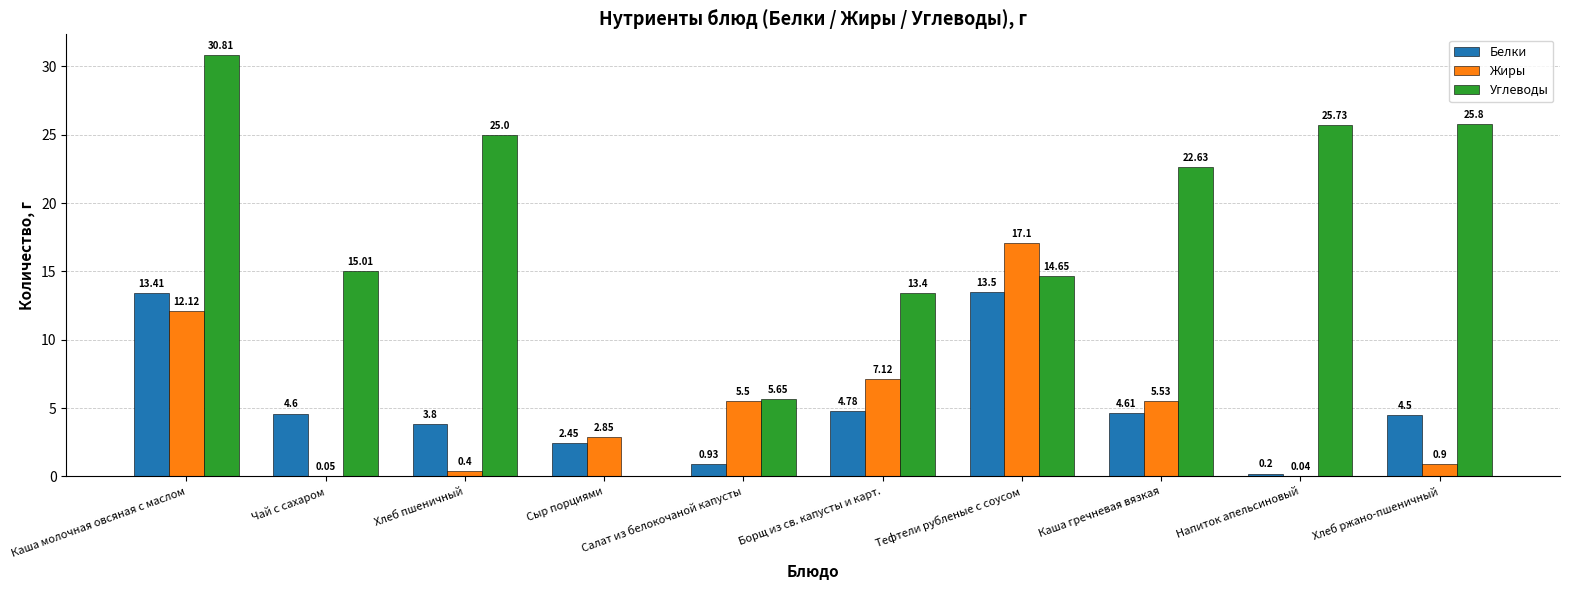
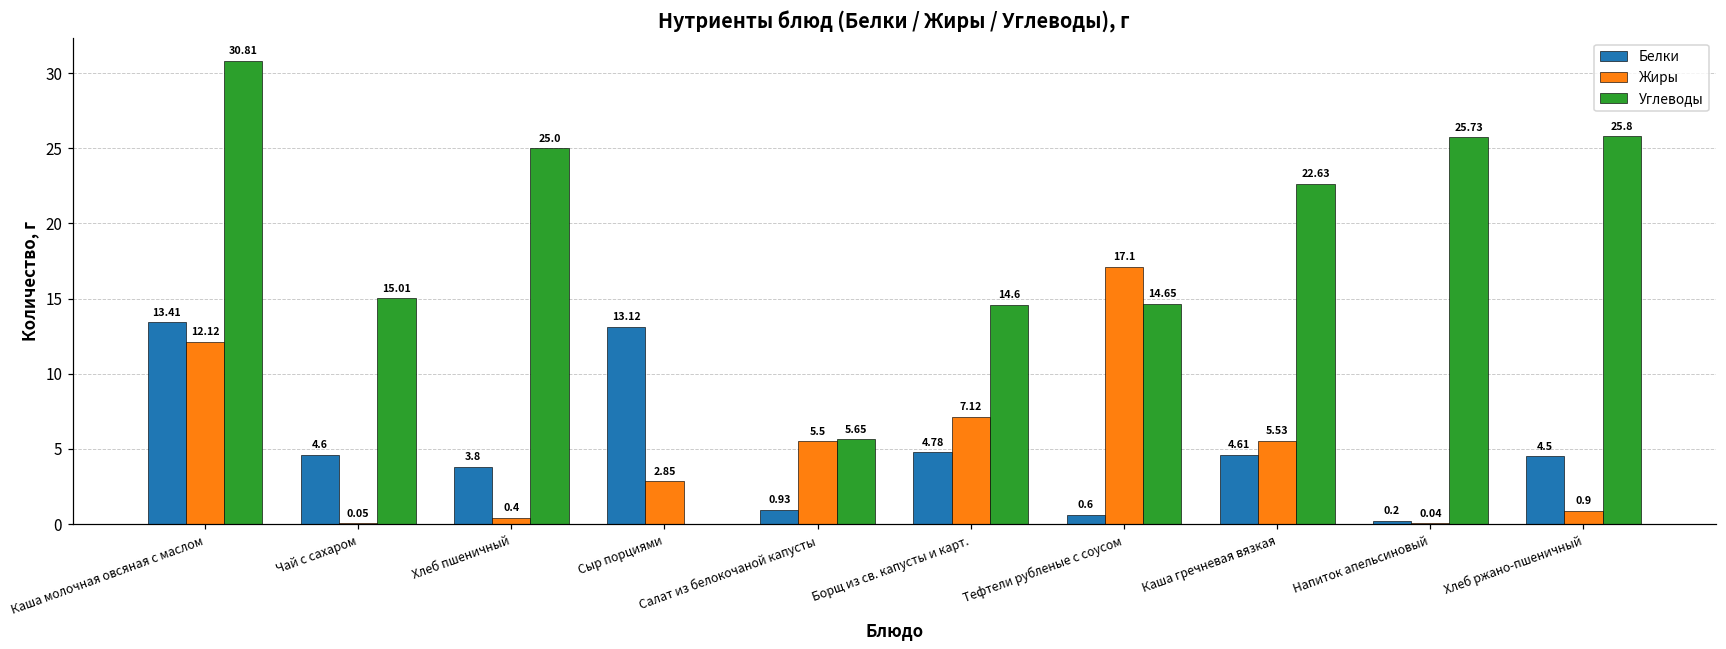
Белки, Сыр порциями: 2.45 -> 13.12
Углеводы, Борщ из св. капусты и карт.: 13.4 -> 14.6
Белки, Тефтели рубленые с соусом: 13.5 -> 0.6
